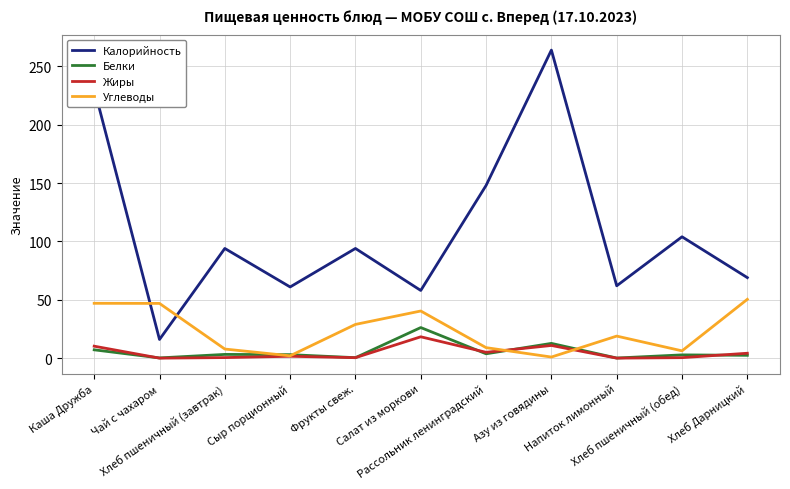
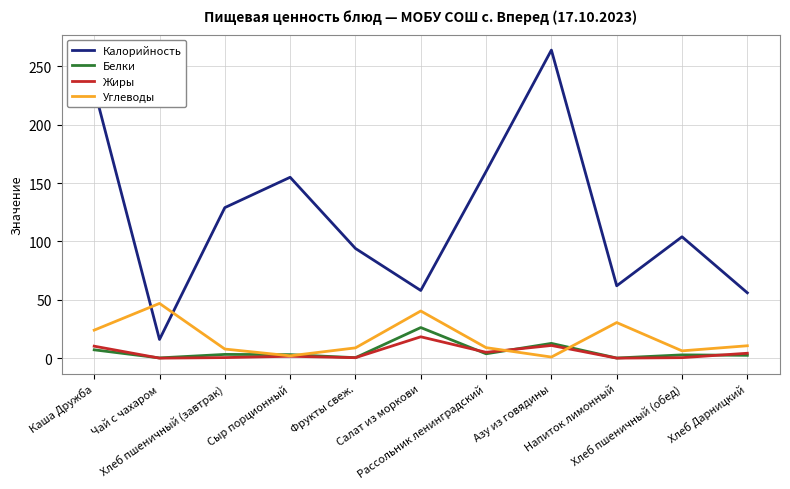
Углеводы, Каша Дружба: 47 -> 24
Калорийность, Хлеб пшеничный (завтрак): 94 -> 129
Калорийность, Сыр порционный: 61 -> 155
Углеводы, Фрукты свеж.: 29 -> 9
Калорийность, Рассольник ленинградский: 148 -> 160
Углеводы, Напиток лимонный: 19 -> 31
Калорийность, Хлеб Дарницкий: 69 -> 56
Углеводы, Хлеб Дарницкий: 50 -> 11
